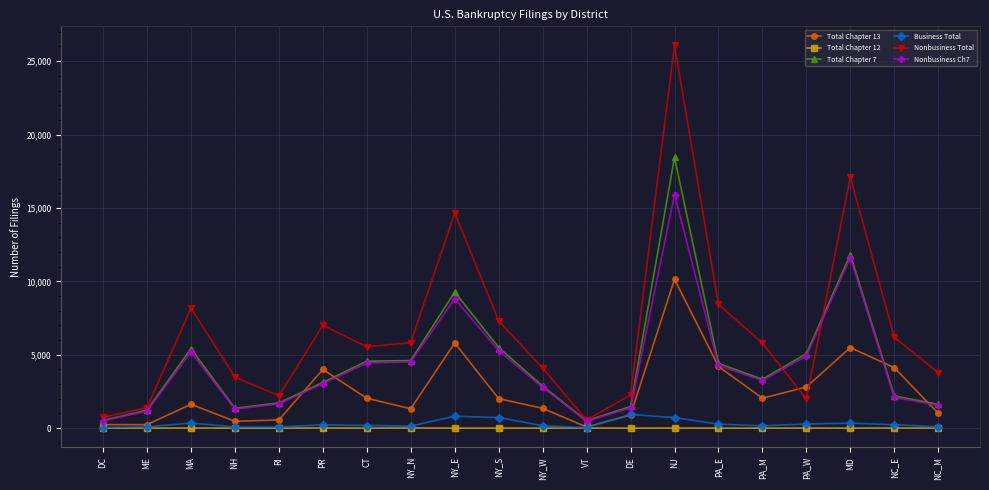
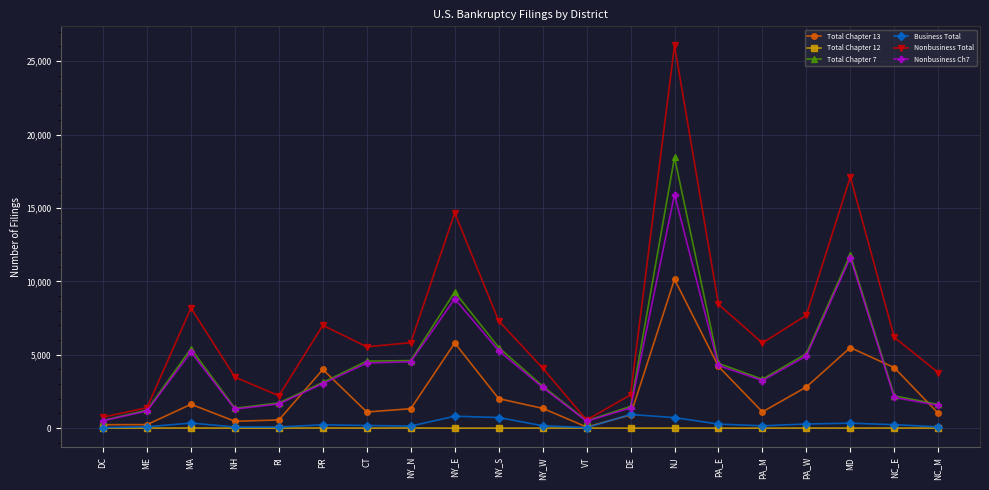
Total Chapter 13, CT: 2,000 -> 1,100
Total Chapter 13, PA_M: 2,000 -> 1,100
Nonbusiness Total, PA_W: 2,000 -> 7,700
